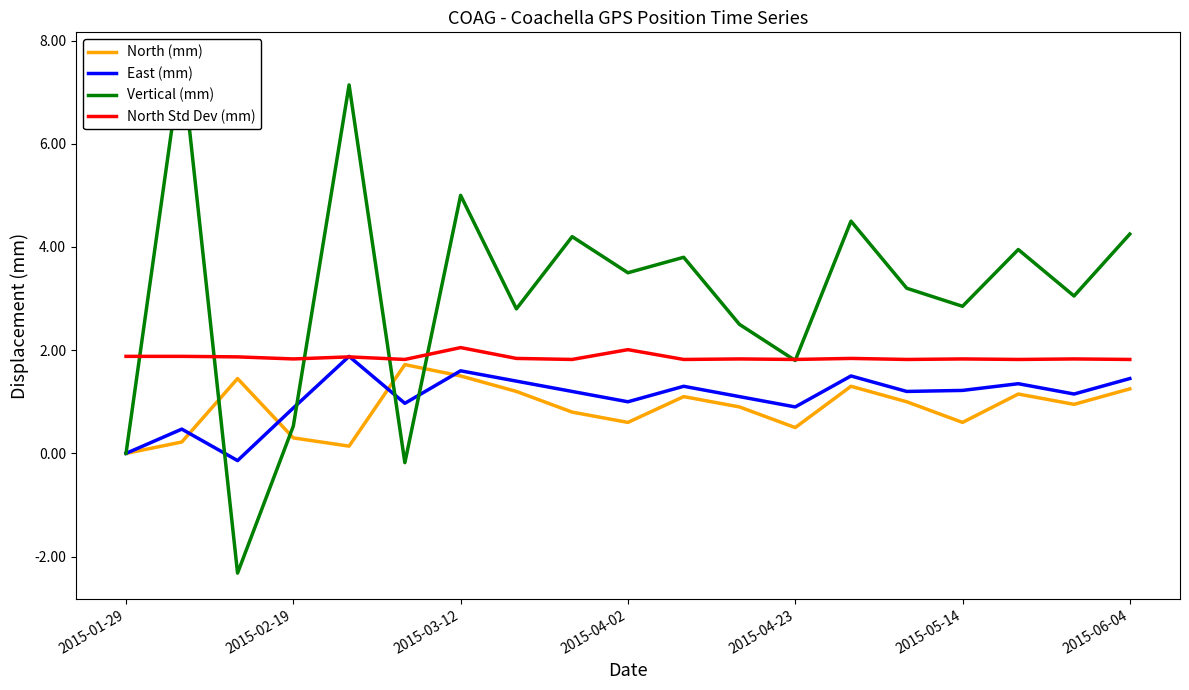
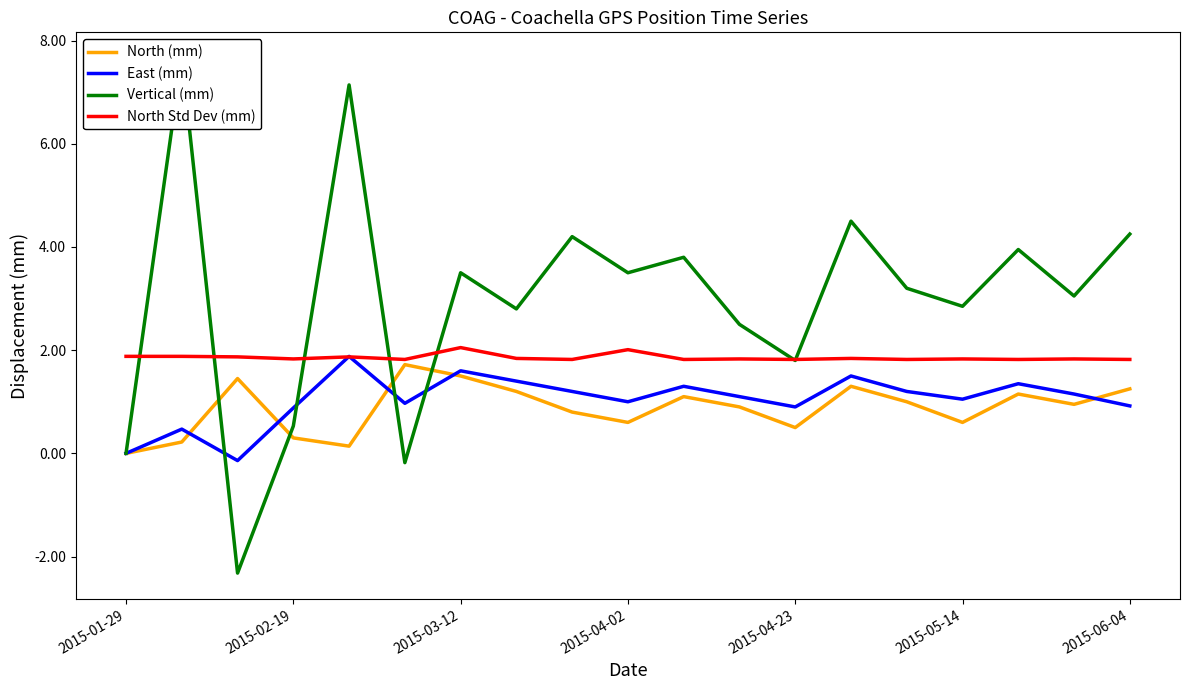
Vertical (mm), 2015-03-12: 5.0 -> 3.5
East (mm), 2015-05-14: 1.2 -> 1.1
East (mm), 2015-06-04: 1.5 -> 0.9
